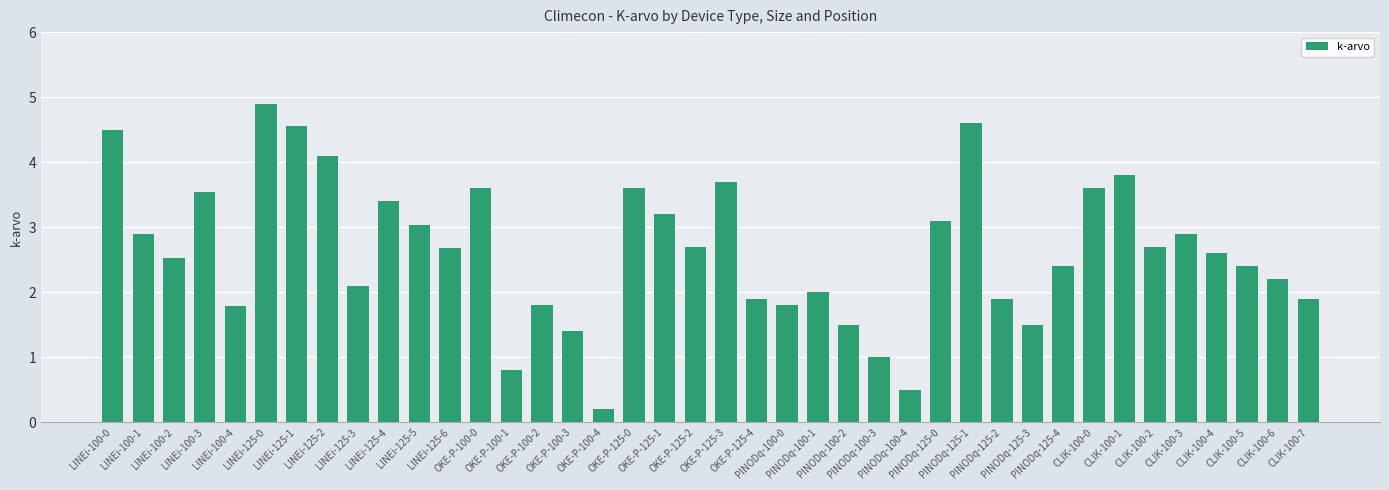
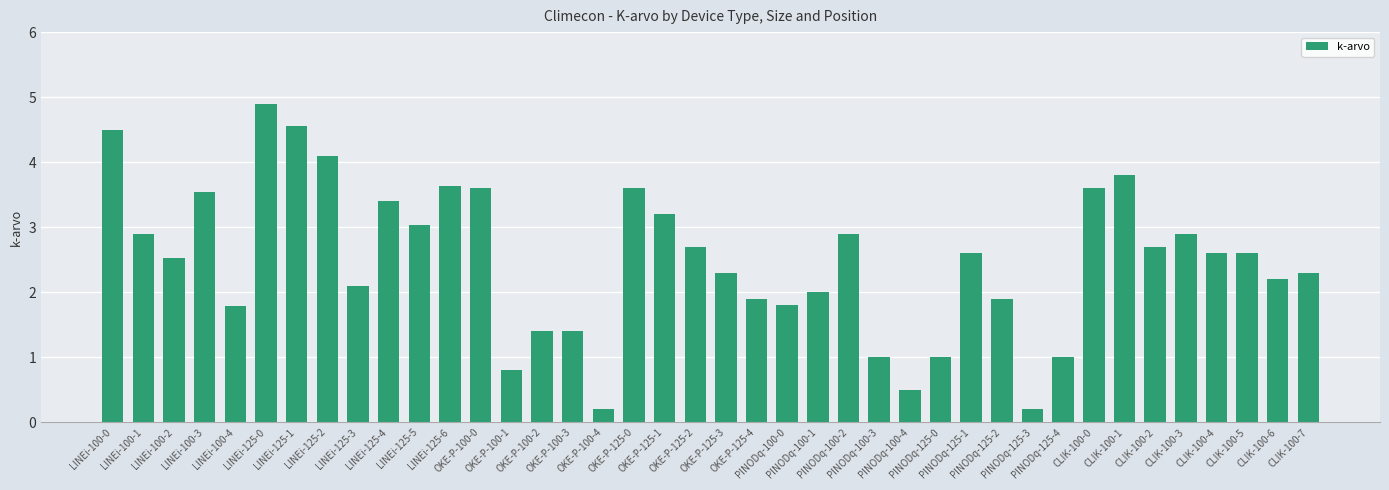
LINEi-125-6: 2.7 -> 3.6
OKE-P-100-2: 1.8 -> 1.4
OKE-P-125-3: 3.7 -> 2.3
PINODq-100-2: 1.5 -> 2.9
PINODq-125-0: 3.1 -> 1.0
PINODq-125-1: 4.6 -> 2.6
PINODq-125-3: 1.5 -> 0.2
PINODq-125-4: 2.4 -> 1.0
CLIK-100-5: 2.4 -> 2.6
CLIK-100-7: 1.9 -> 2.3
